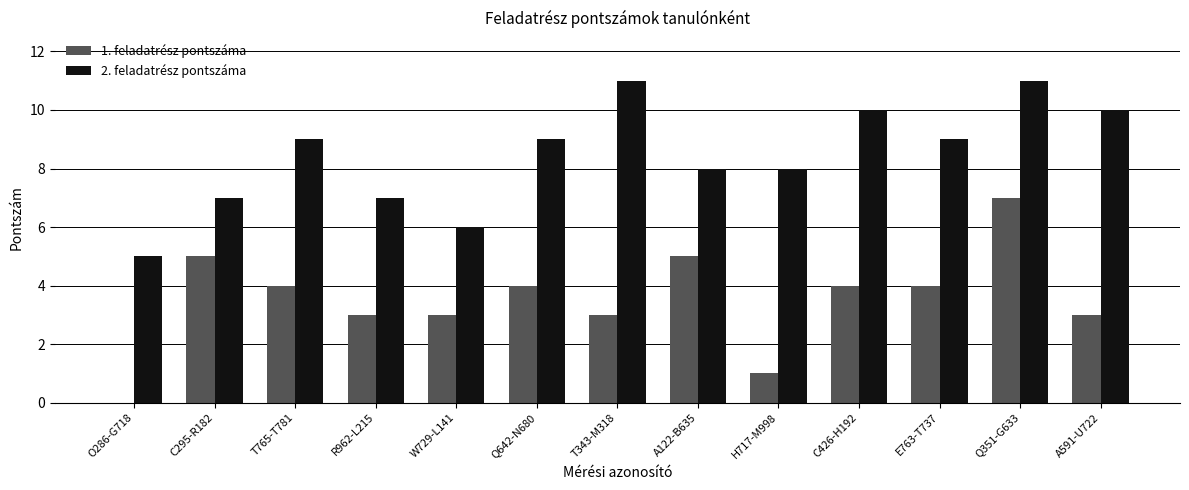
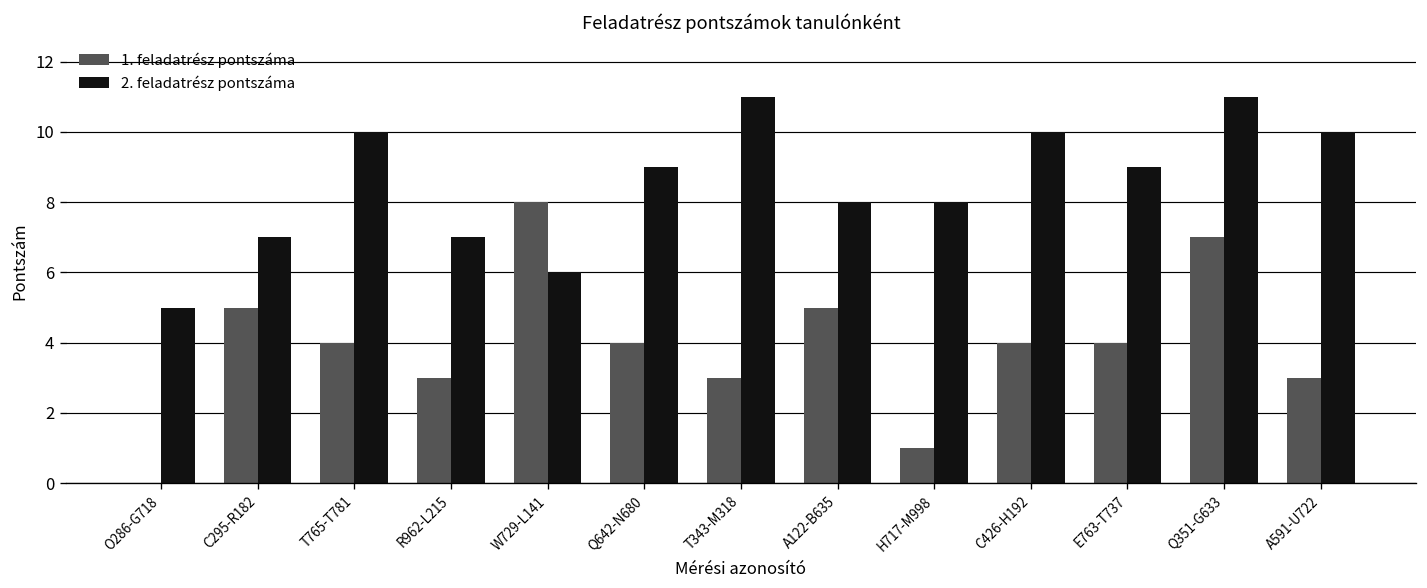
2. feladatrész pontszáma, T765-T781: 9 -> 10
1. feladatrész pontszáma, W729-L141: 3 -> 8
